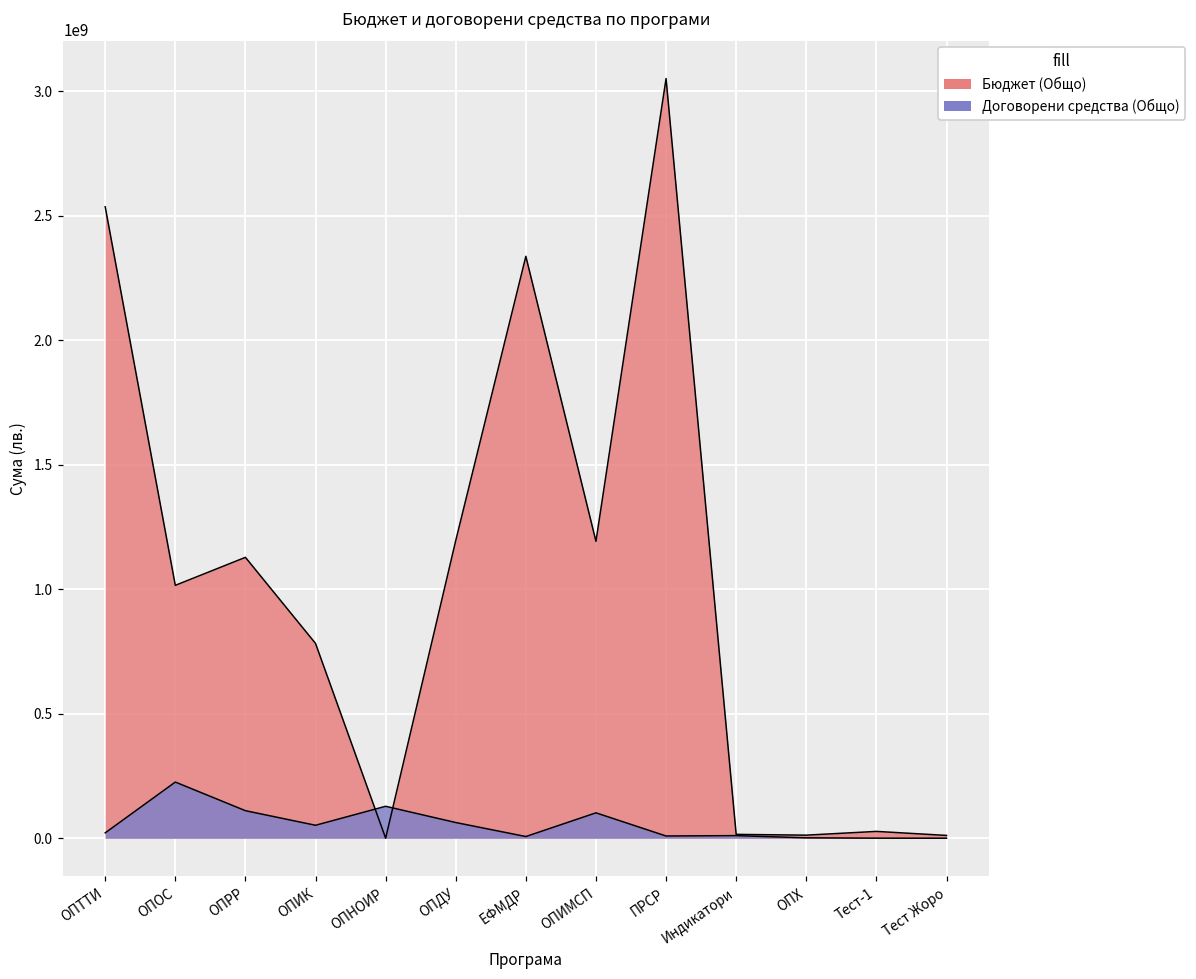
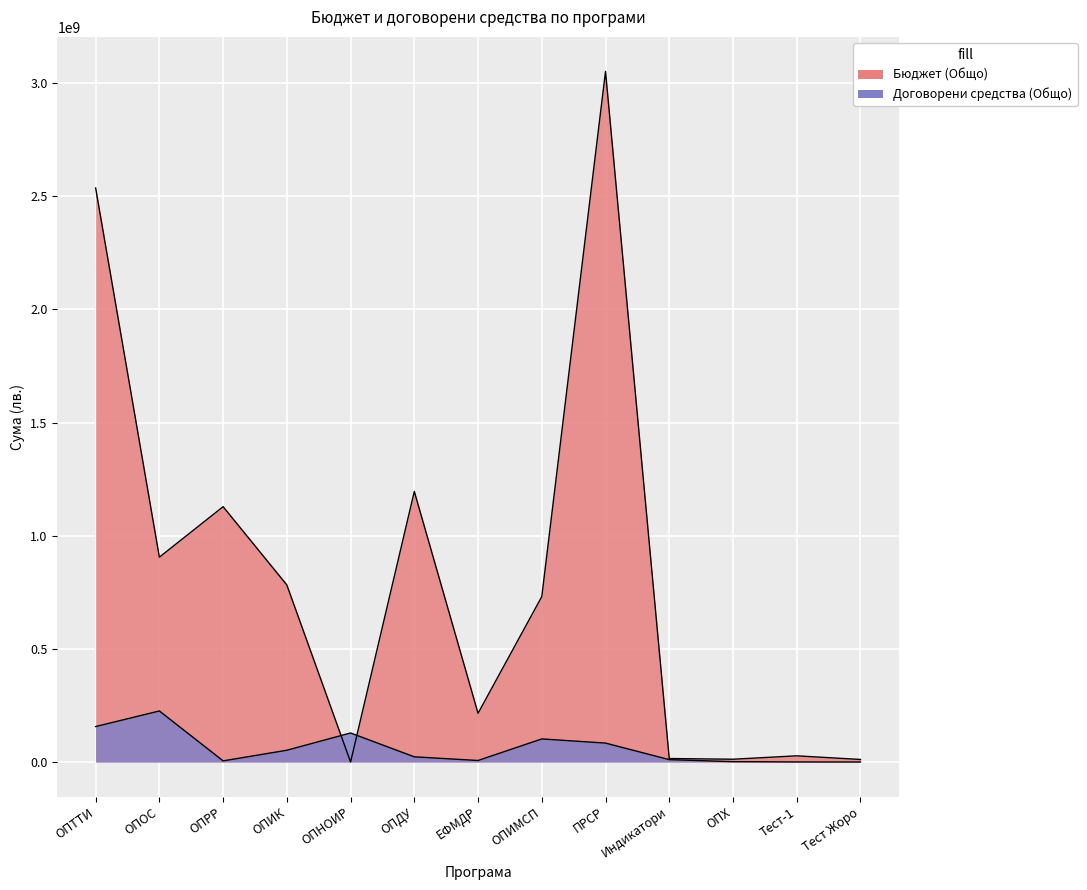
Договорени средства (Общо), ОПТТИ: 20000000 -> 160000000
Бюджет (Общо), ОПОС: 1020000000 -> 910000000
Договорени средства (Общо), ОПРР: 110000000 -> 10000000
Договорени средства (Общо), ОПДУ: 60000000 -> 20000000
Бюджет (Общо), ЕФМДР: 2340000000 -> 220000000
Бюджет (Общо), ОПИМСП: 1190000000 -> 730000000
Договорени средства (Общо), ПРСР: 10000000 -> 80000000
